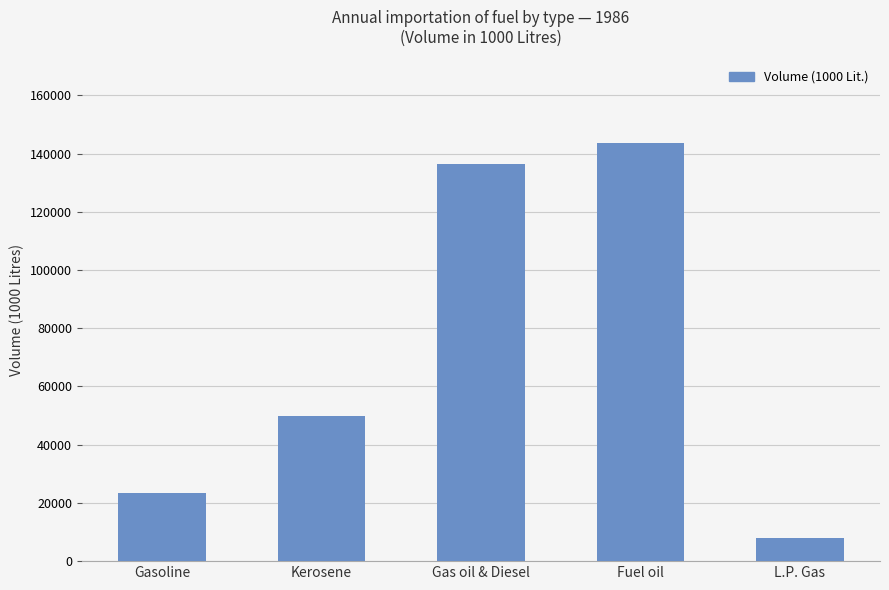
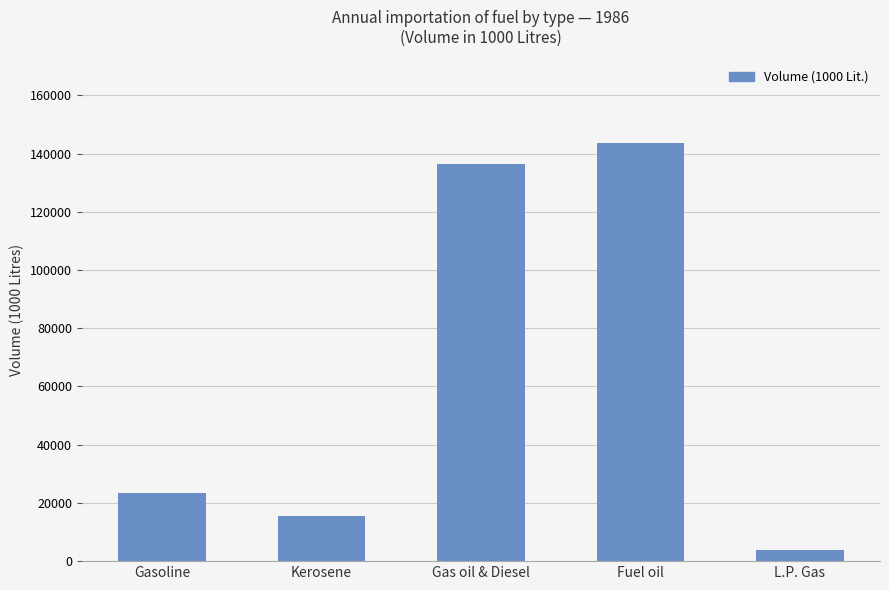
Kerosene: 50000 -> 16000
L.P. Gas: 8000 -> 4000
